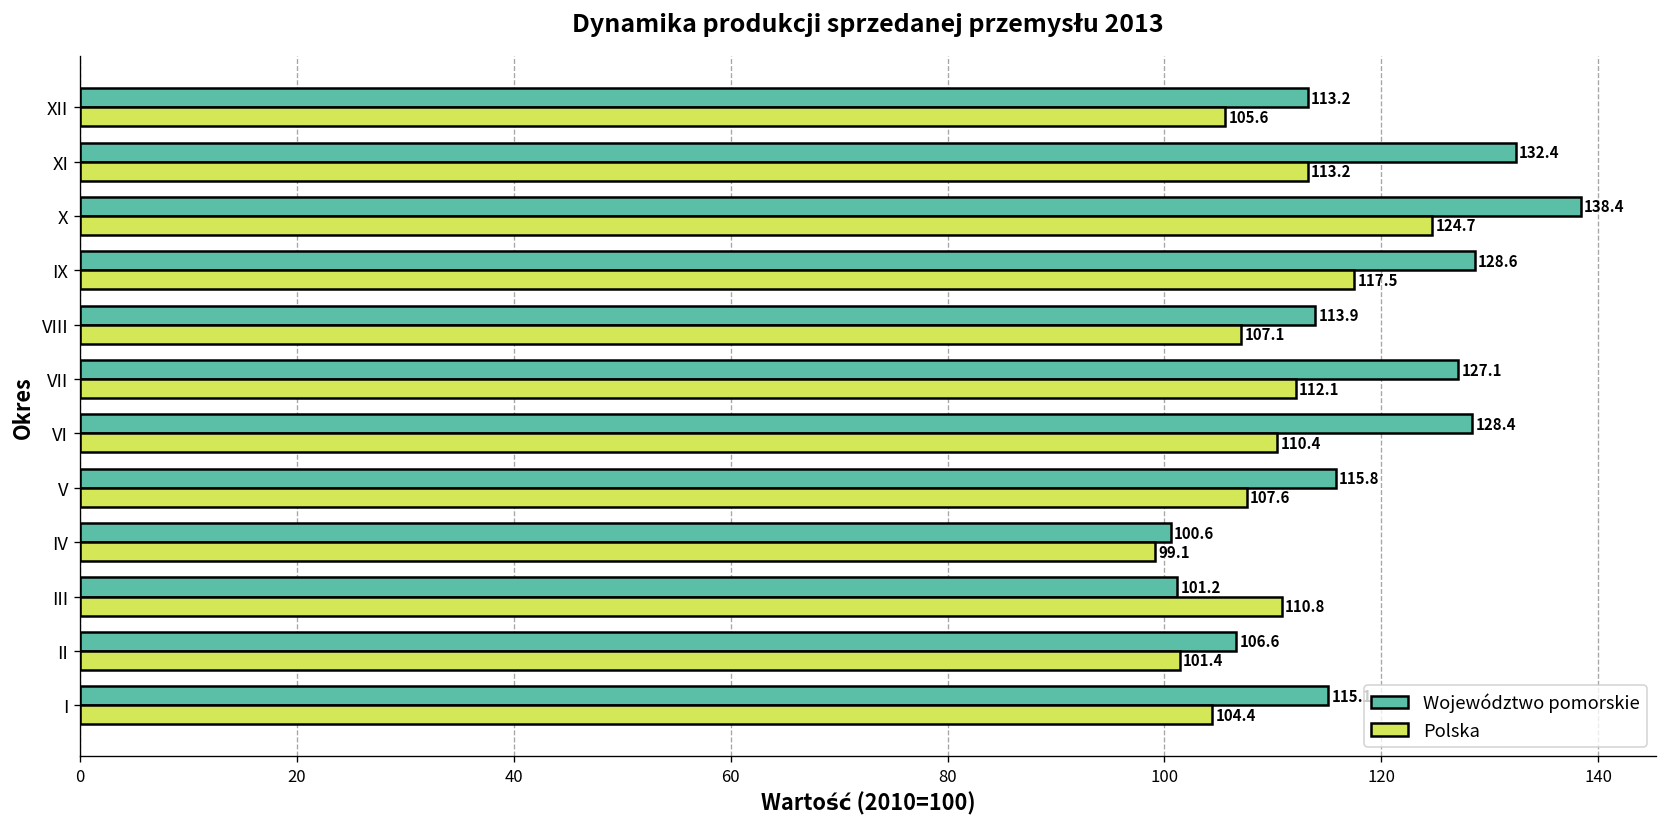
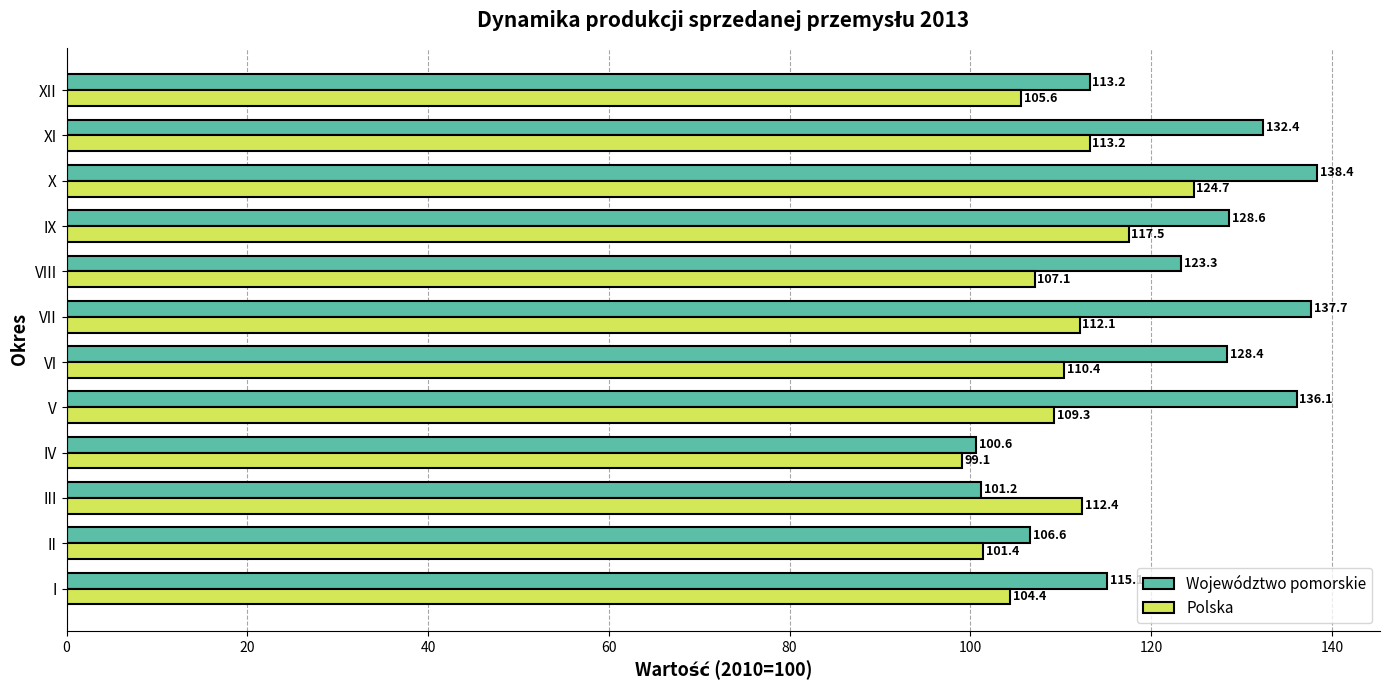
Województwo pomorskie, VIII: 113.9 -> 123.3
Województwo pomorskie, VII: 127.1 -> 137.7
Województwo pomorskie, V: 115.8 -> 136.1
Polska, V: 107.6 -> 109.3
Polska, III: 110.8 -> 112.4
